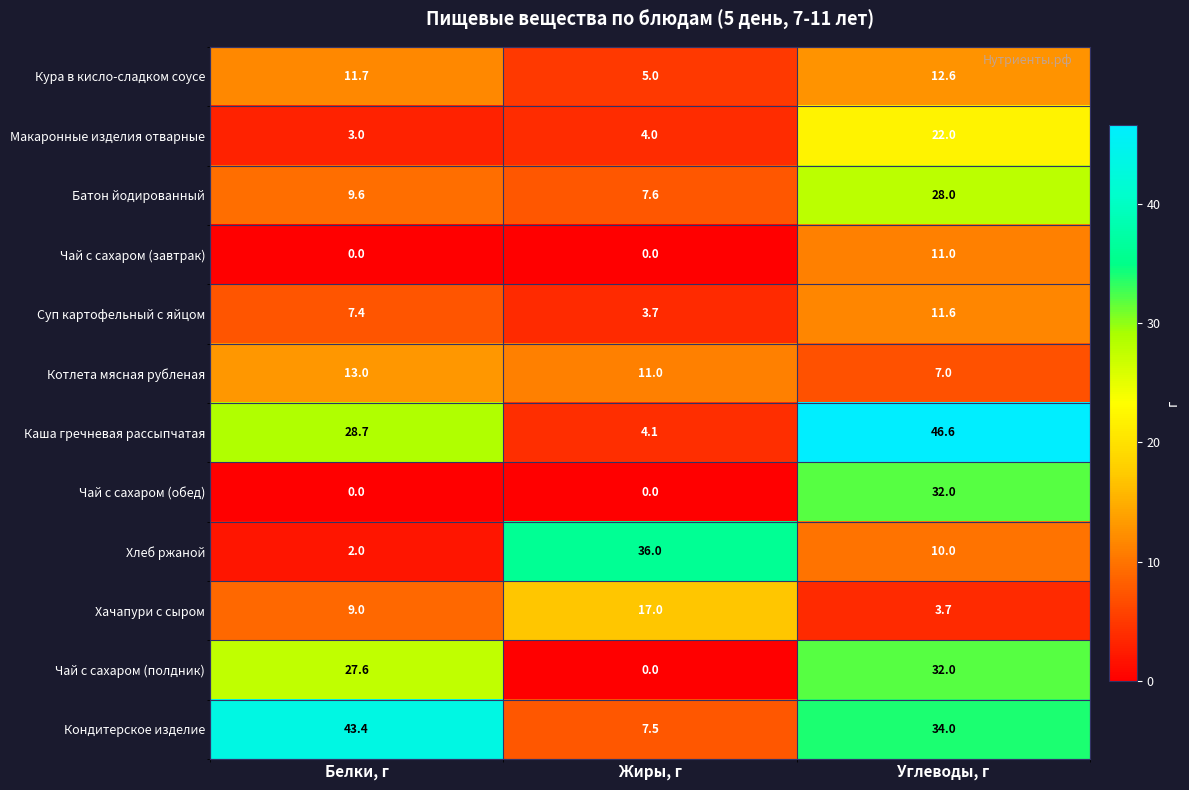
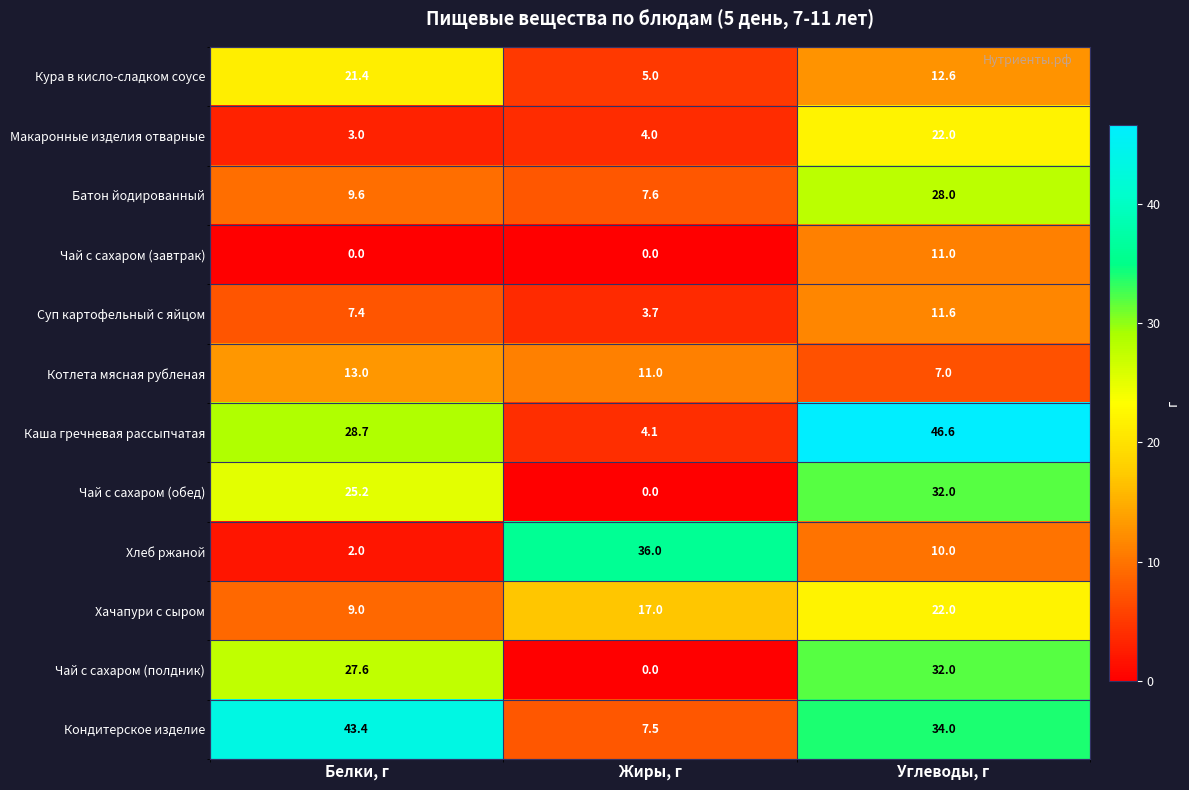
Кура в кисло-сладком соусе, Белки, г: 11.7 -> 21.4
Чай с сахаром (обед), Белки, г: 0.0 -> 25.2
Хачапури с сыром, Углеводы, г: 3.7 -> 22.0
